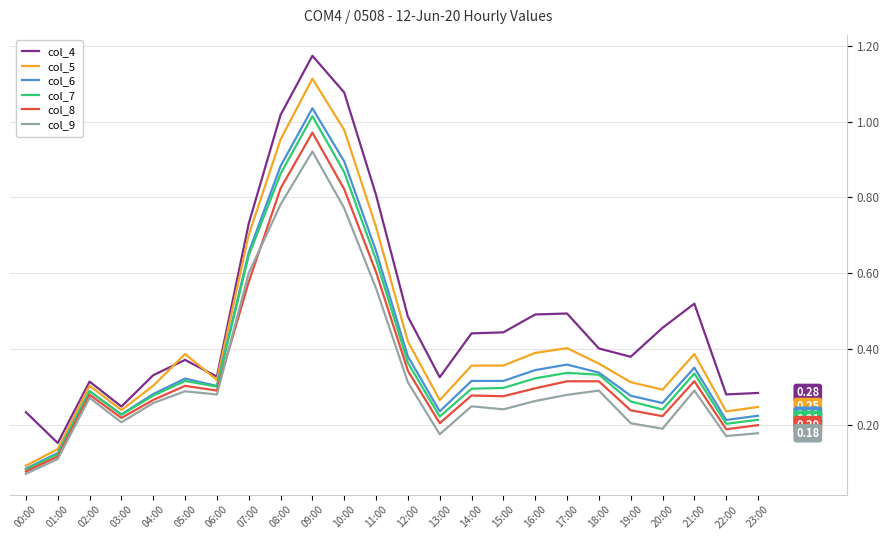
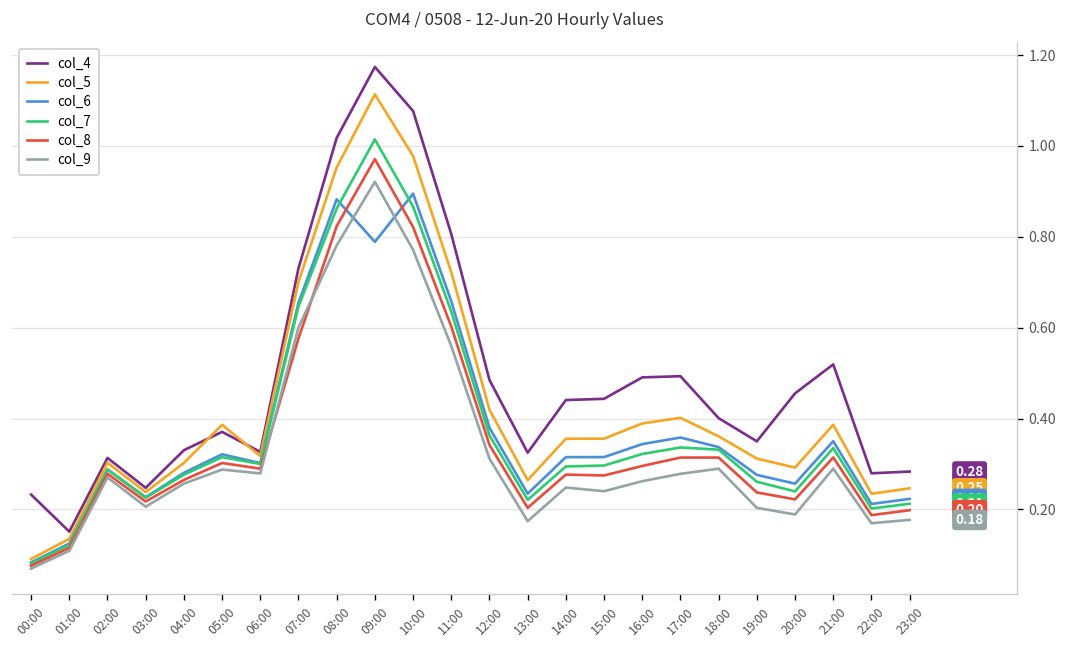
col_6, 09:00: 1.04 -> 0.79
col_4, 19:00: 0.38 -> 0.35
